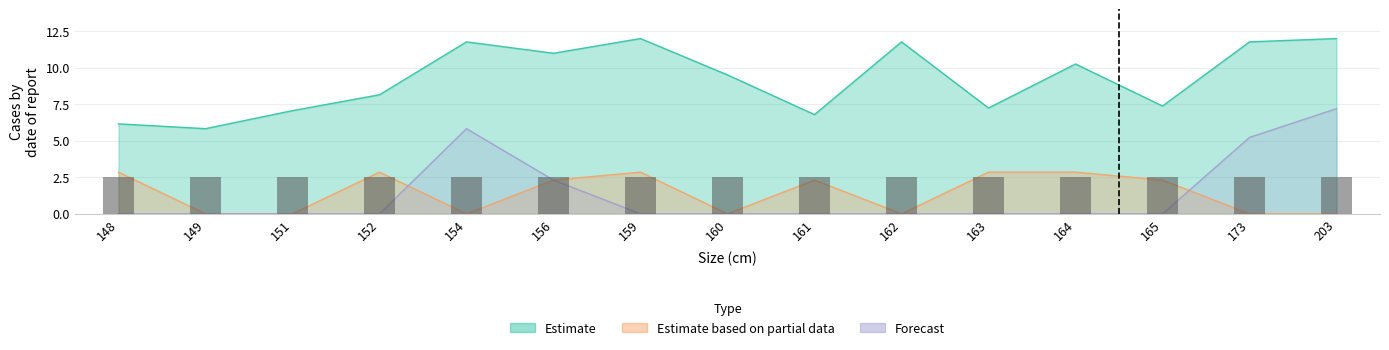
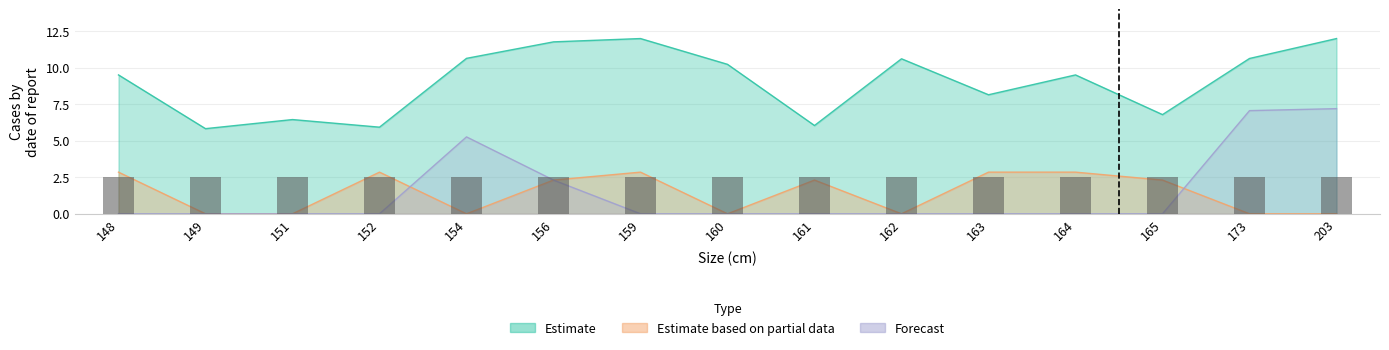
Estimate, 148: 6.2 -> 9.5
Estimate, 151: 7.1 -> 6.5
Estimate, 152: 8.2 -> 5.9
Estimate, 154: 11.8 -> 10.6
Forecast, 154: 5.8 -> 5.3
Estimate, 156: 11.0 -> 11.8
Estimate, 160: 9.5 -> 10.2
Estimate, 161: 6.8 -> 6.0
Estimate, 162: 11.8 -> 10.6
Estimate, 163: 7.2 -> 8.2
Estimate, 164: 10.3 -> 9.5
Estimate, 165: 7.4 -> 6.8
Estimate, 173: 11.8 -> 10.6
Forecast, 173: 5.2 -> 7.1
